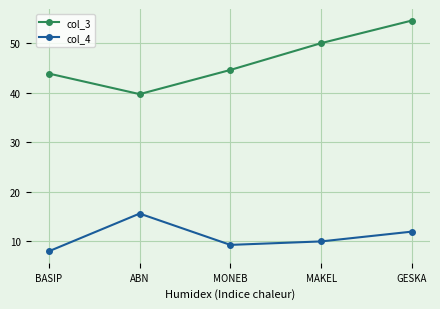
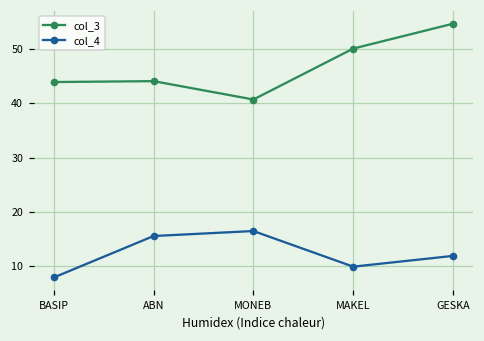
col_3, ABN: 40 -> 44
col_3, MONEB: 45 -> 41
col_4, MONEB: 9 -> 17
